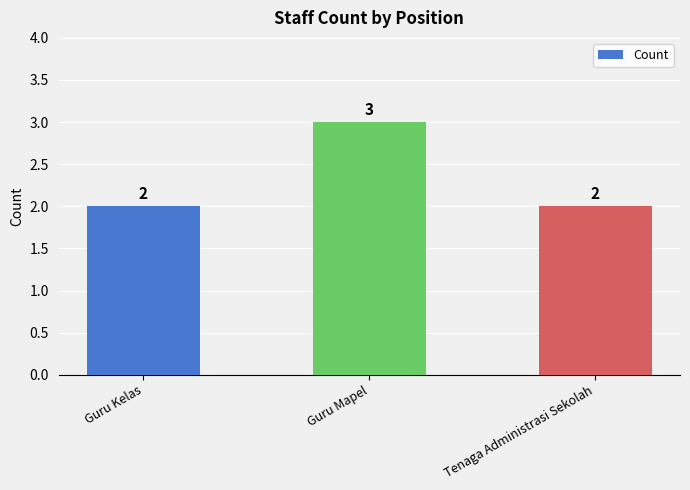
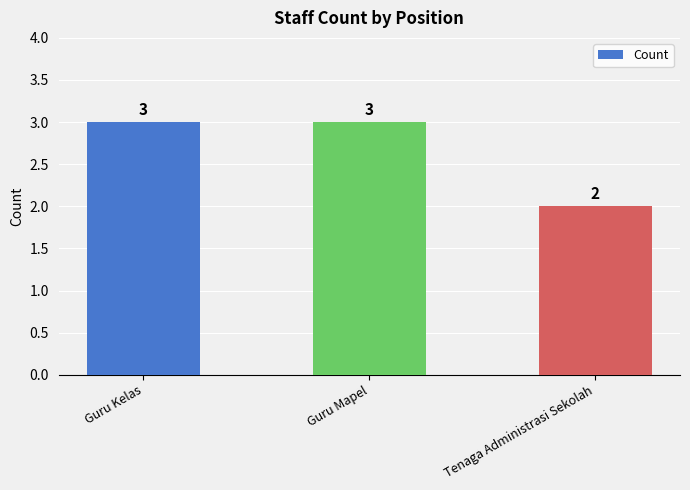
Guru Kelas: 2 -> 3
